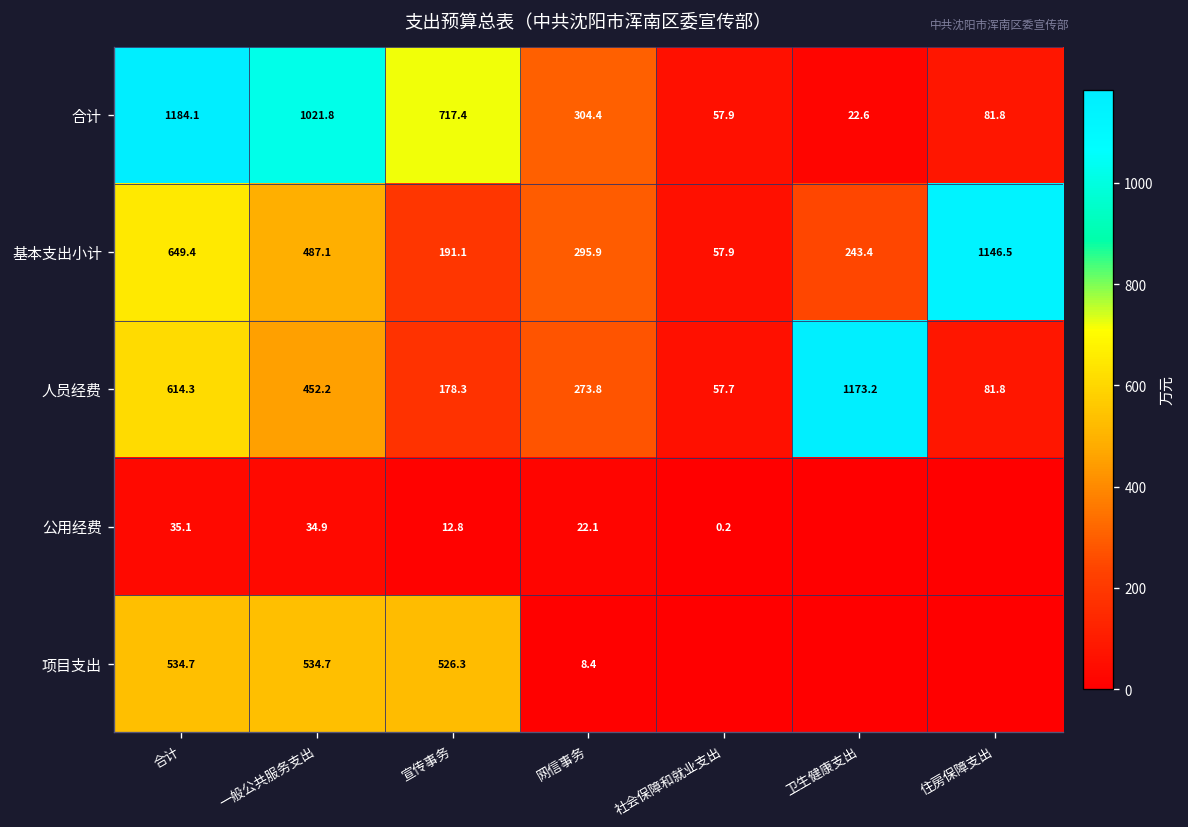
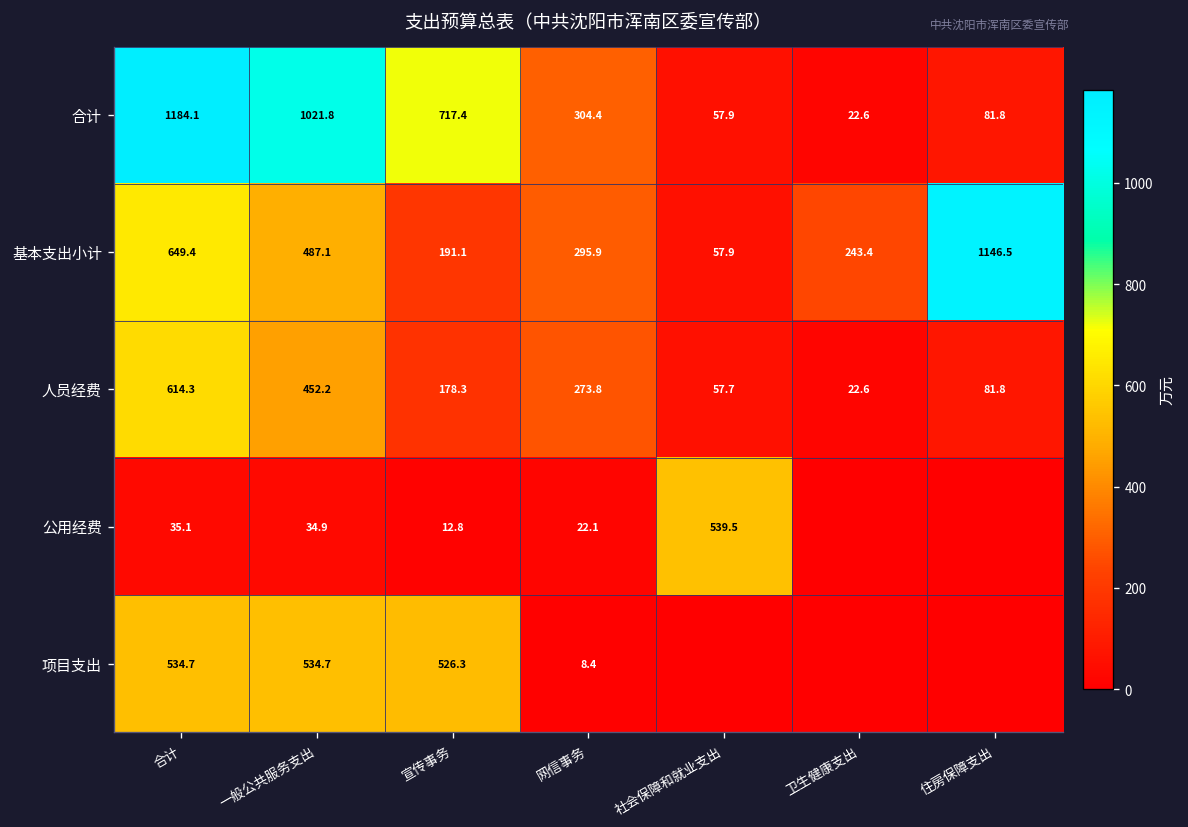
人员经费, 卫生健康支出: 1173.2 -> 22.6
公用经费, 社会保障和就业支出: 0.2 -> 539.5
